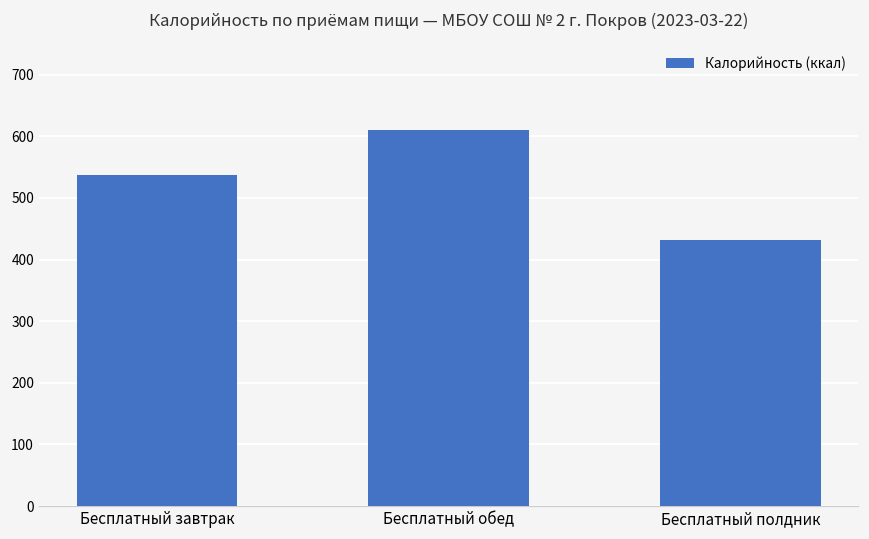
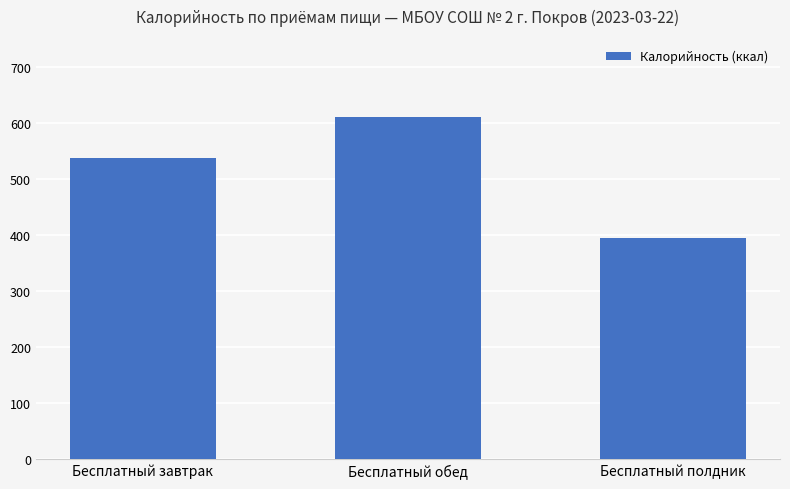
Бесплатный полдник: 430 -> 400
